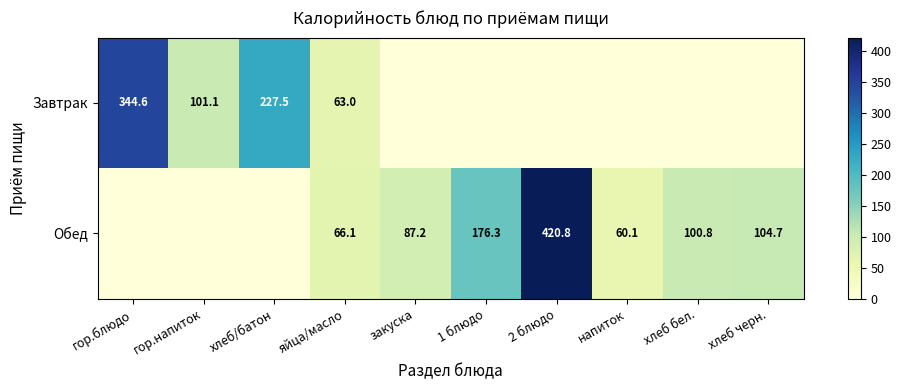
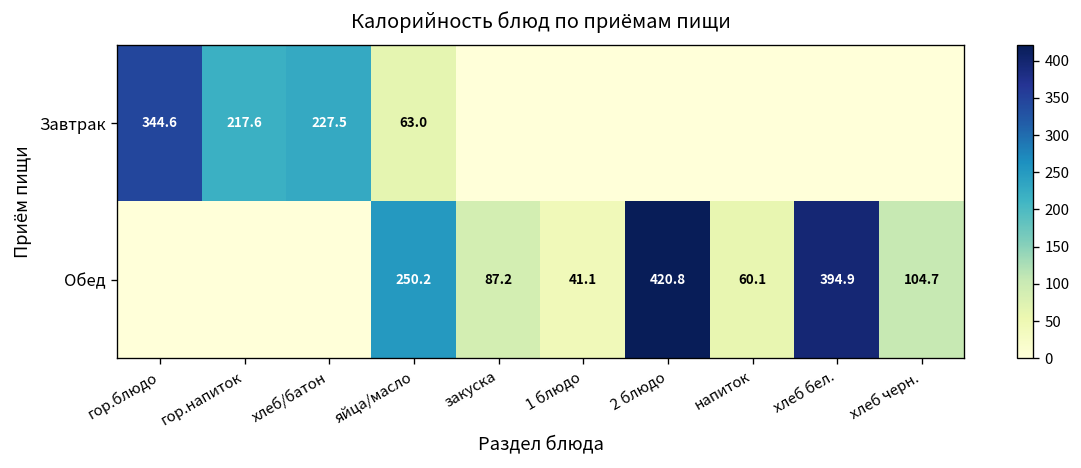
Завтрак, гор.напиток: 101.1 -> 217.6
Обед, яйца/масло: 66.1 -> 250.2
Обед, 1 блюдо: 176.3 -> 41.1
Обед, хлеб бел.: 100.8 -> 394.9
